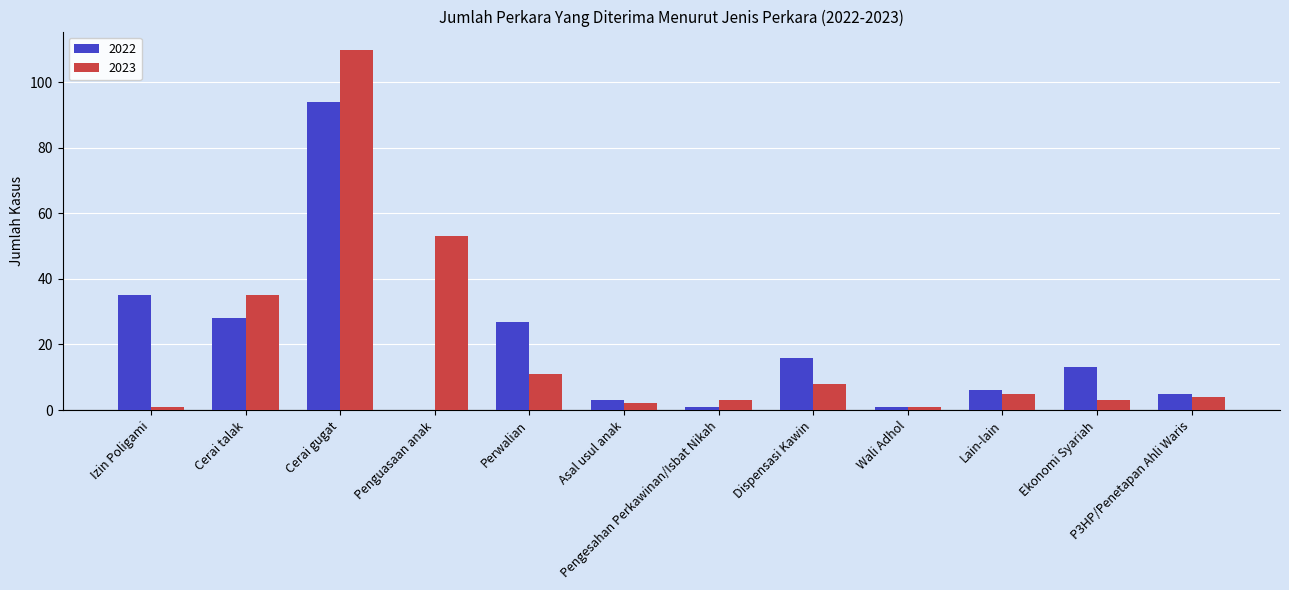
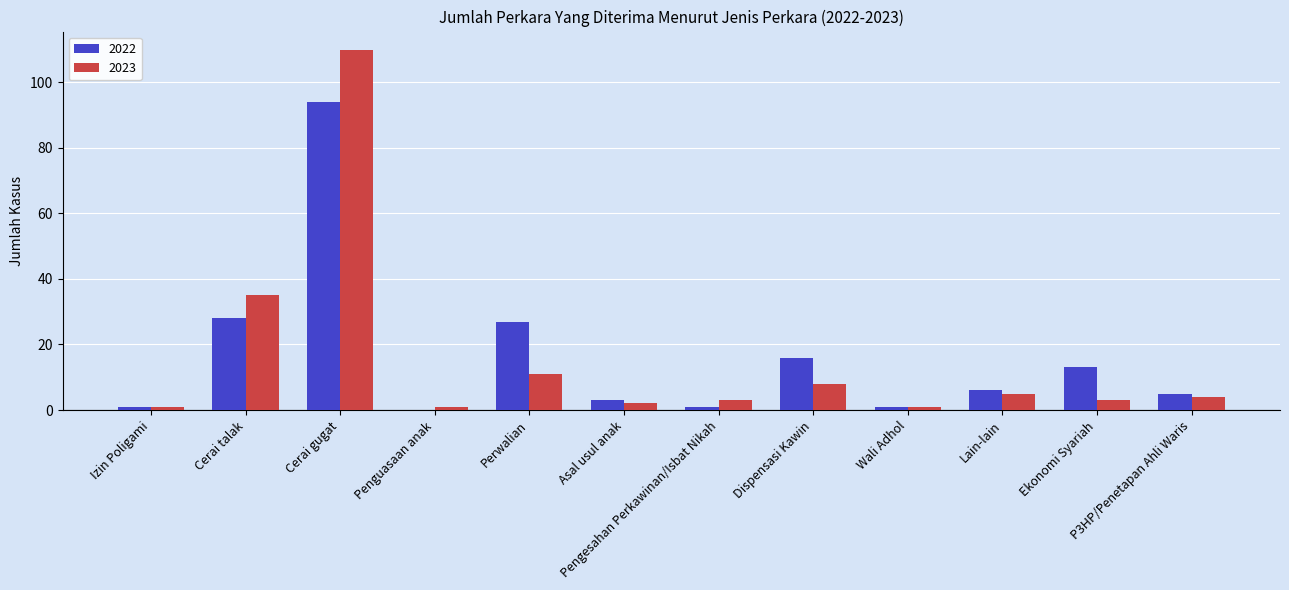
2022, Izin Poligami: 35 -> 1
2023, Penguasaan anak: 53 -> 1
